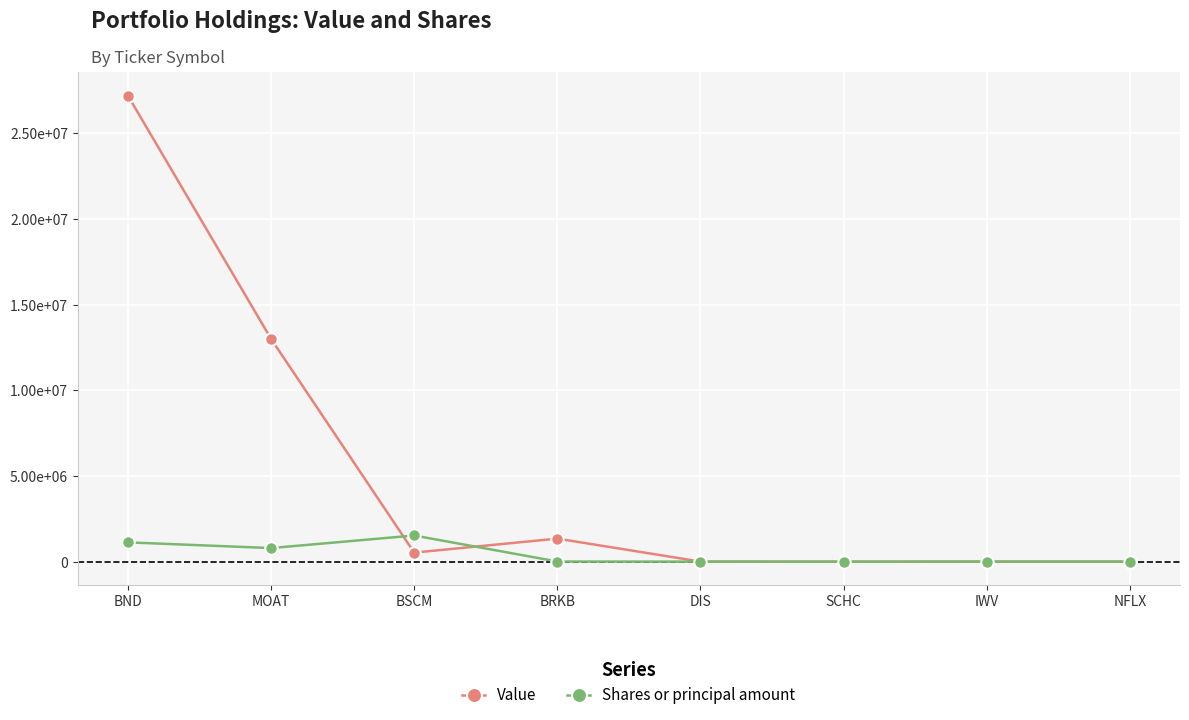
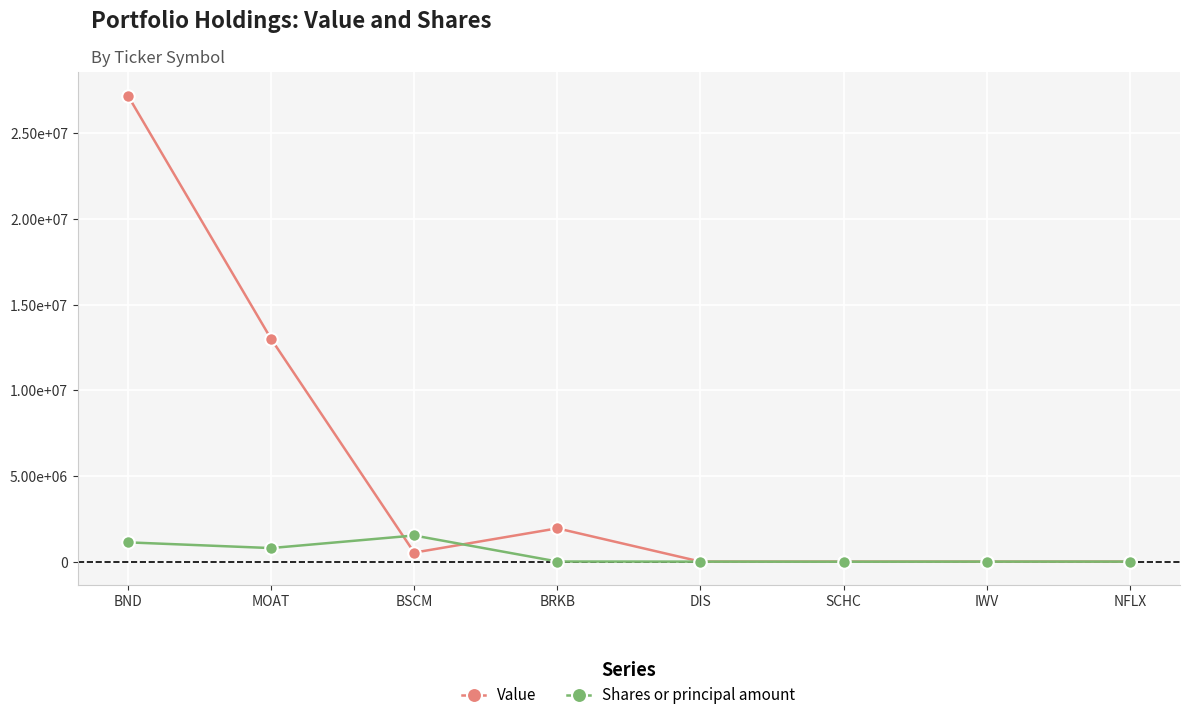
Value, BRKB: 1300000 -> 1900000
